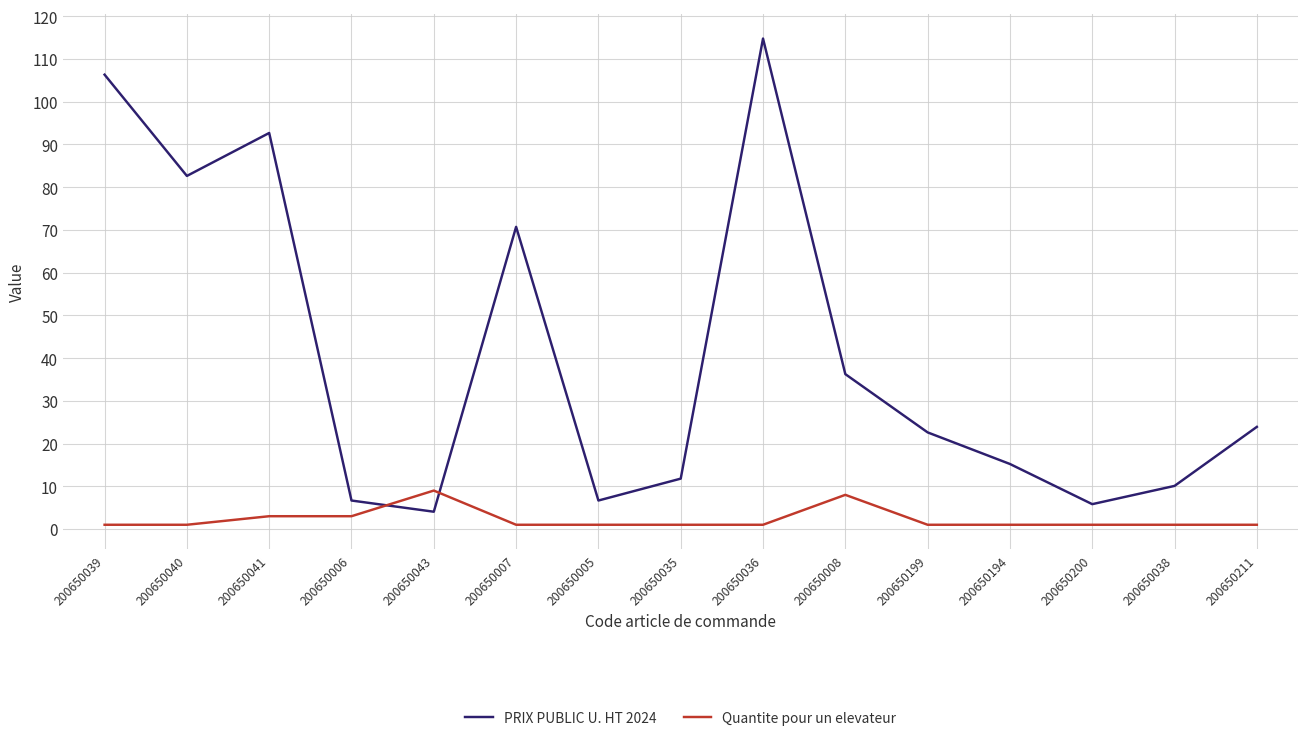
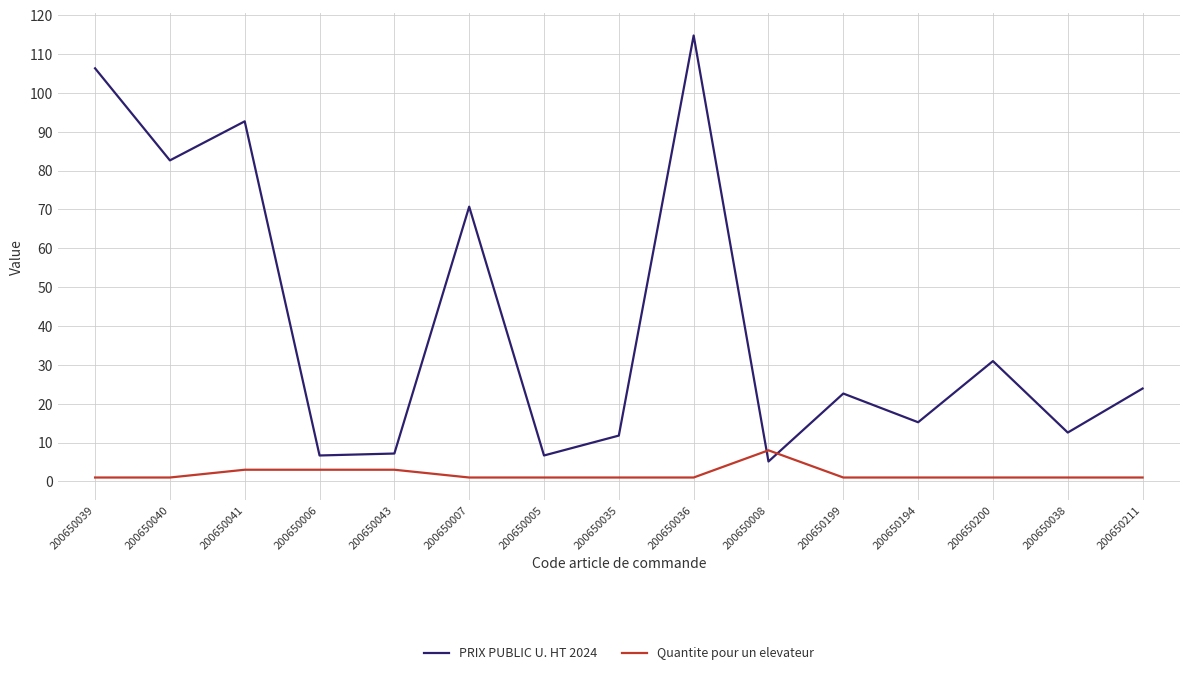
PRIX PUBLIC U. HT 2024, 200650043: 4 -> 7
Quantite pour un elevateur, 200650043: 9 -> 3
PRIX PUBLIC U. HT 2024, 200650008: 36 -> 5
PRIX PUBLIC U. HT 2024, 200650200: 6 -> 31
PRIX PUBLIC U. HT 2024, 200650038: 10 -> 13
